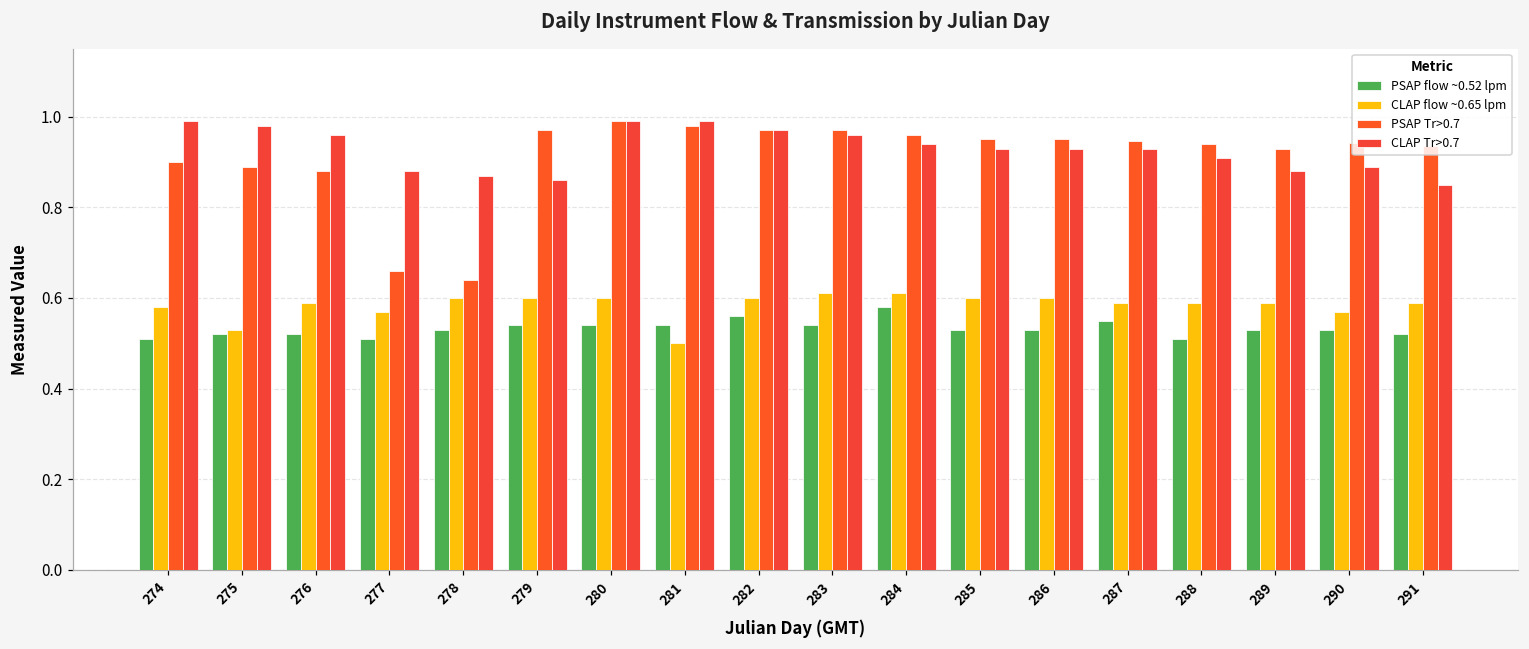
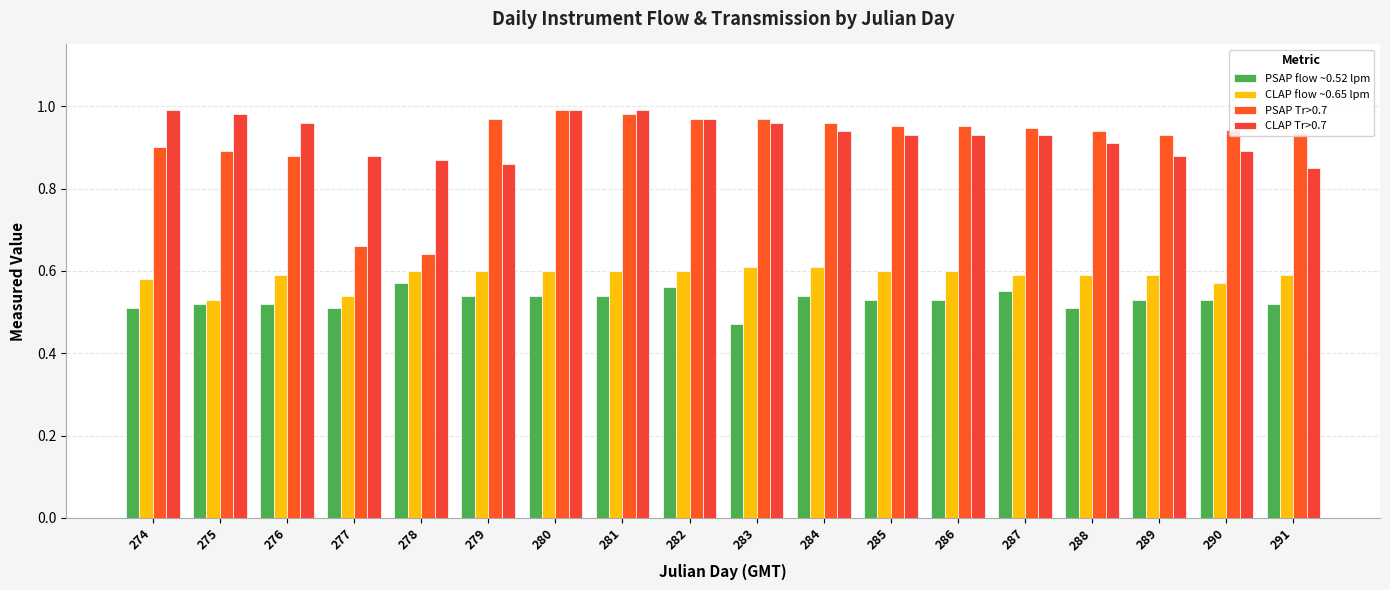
CLAP flow ~0.65 lpm, 277: 0.57 -> 0.54
PSAP flow ~0.52 lpm, 278: 0.53 -> 0.57
CLAP flow ~0.65 lpm, 281: 0.5 -> 0.6
PSAP flow ~0.52 lpm, 283: 0.54 -> 0.47
PSAP flow ~0.52 lpm, 284: 0.58 -> 0.54
